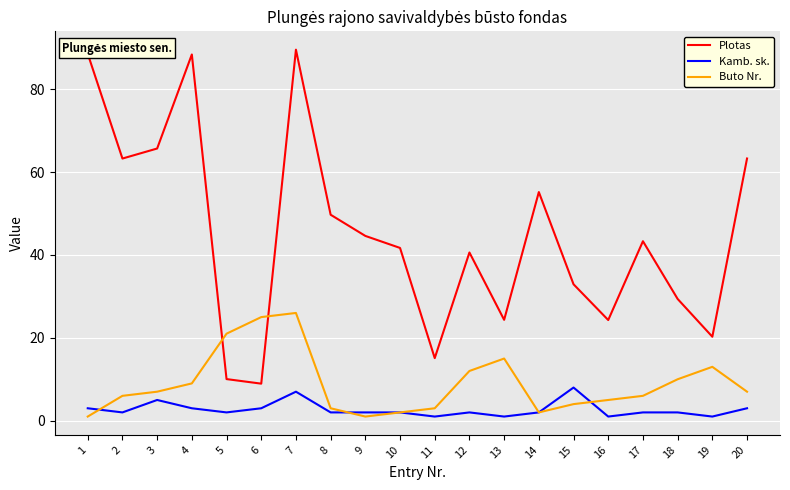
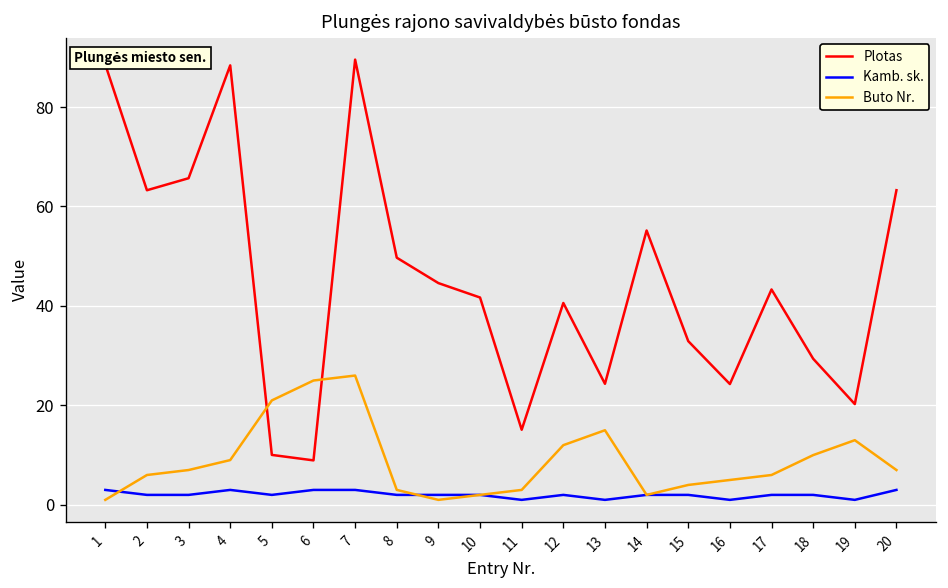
Kamb. sk., 3: 5 -> 2
Kamb. sk., 7: 7 -> 3
Kamb. sk., 15: 8 -> 2
